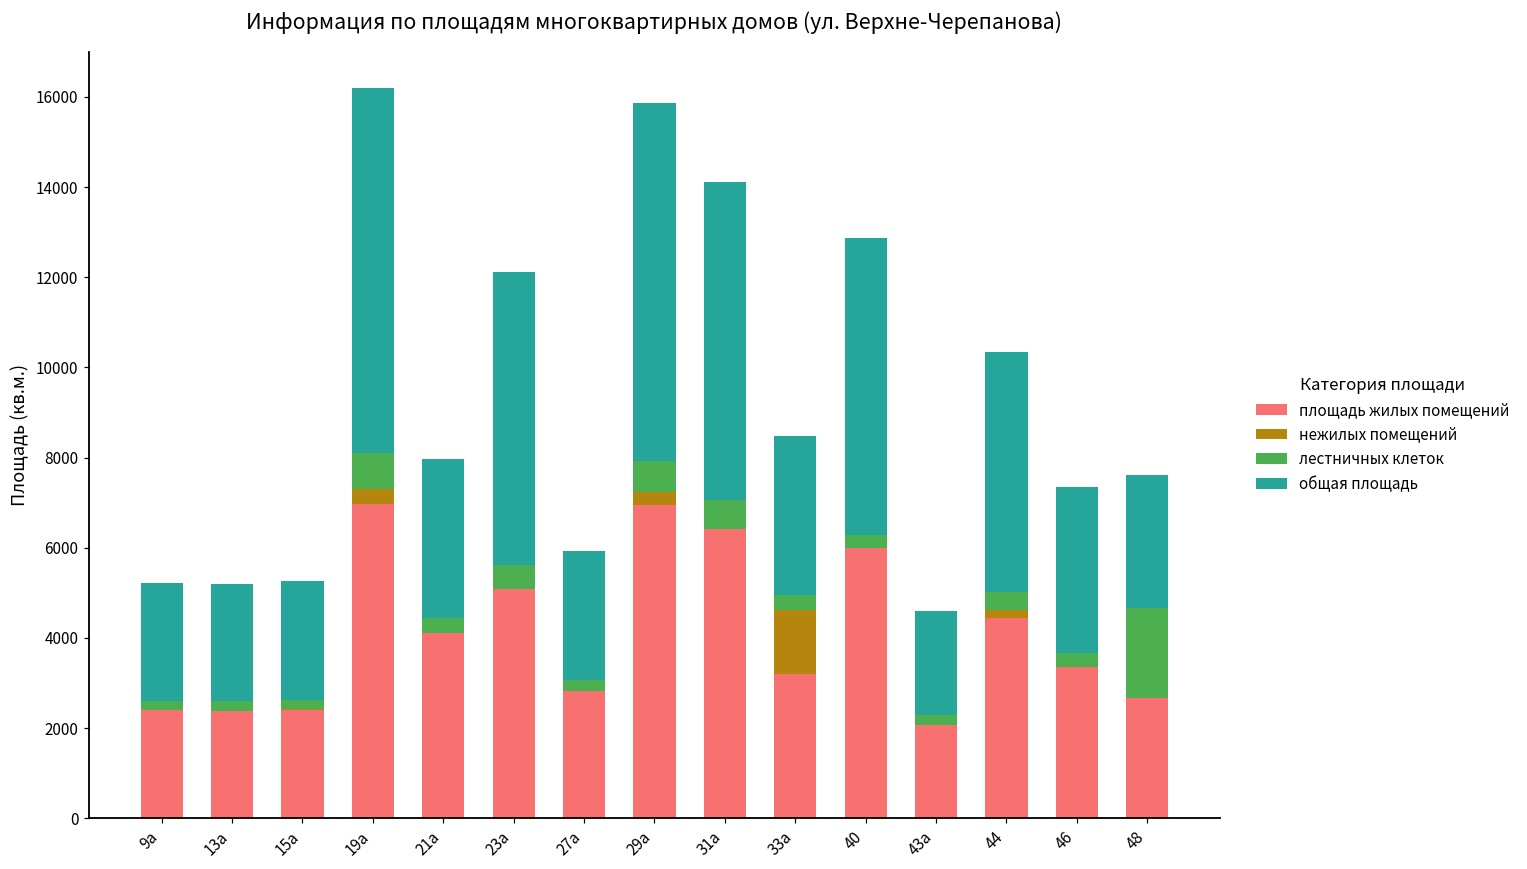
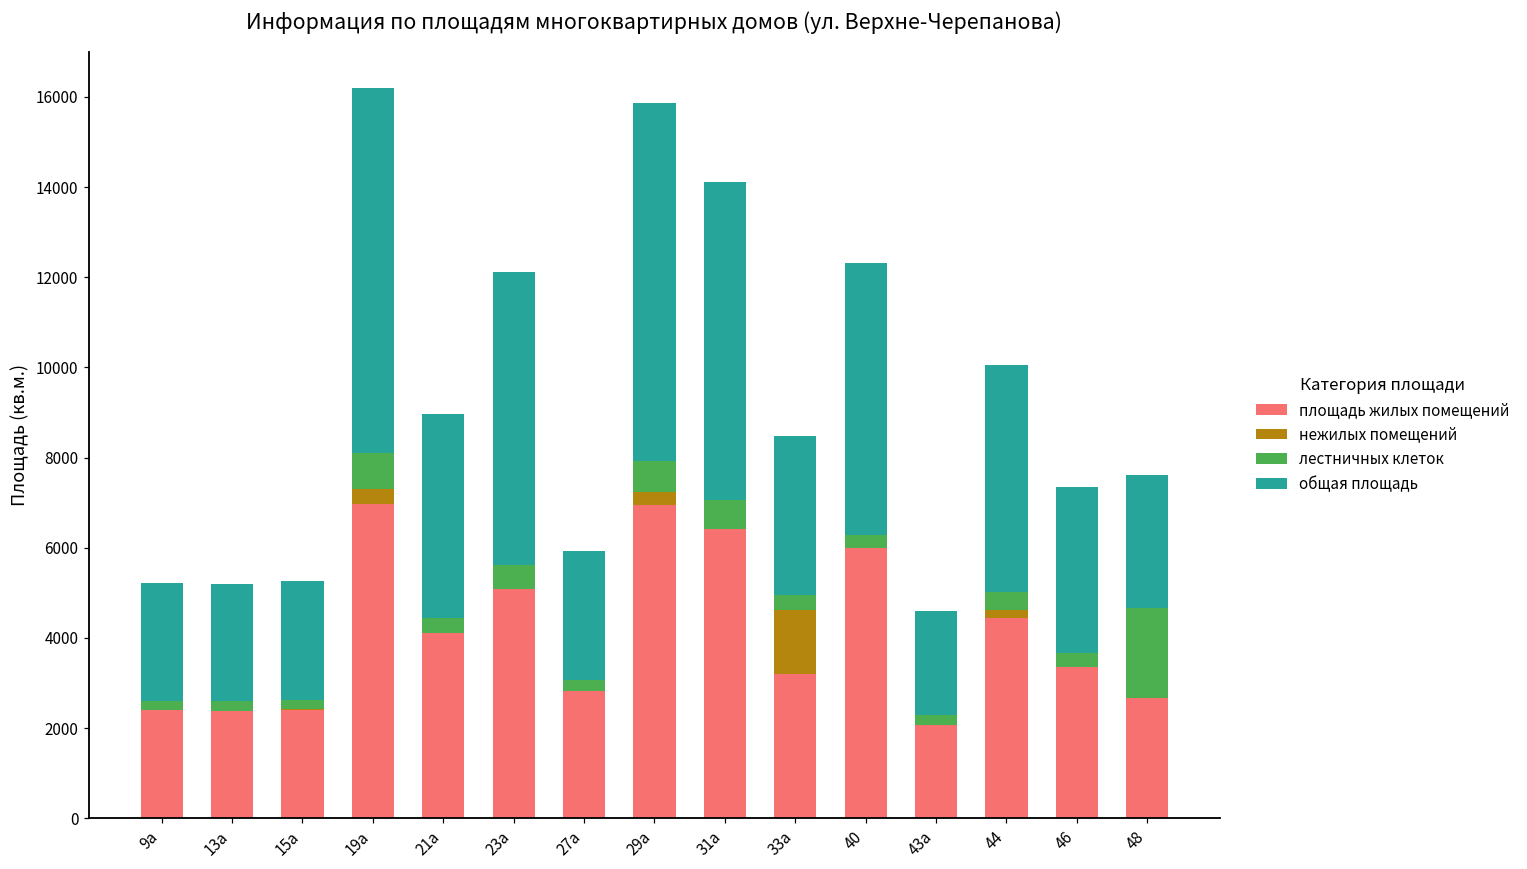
общая площадь, 21а: 3500 -> 4500
общая площадь, 40: 6600 -> 6000
общая площадь, 44: 5300 -> 5000
